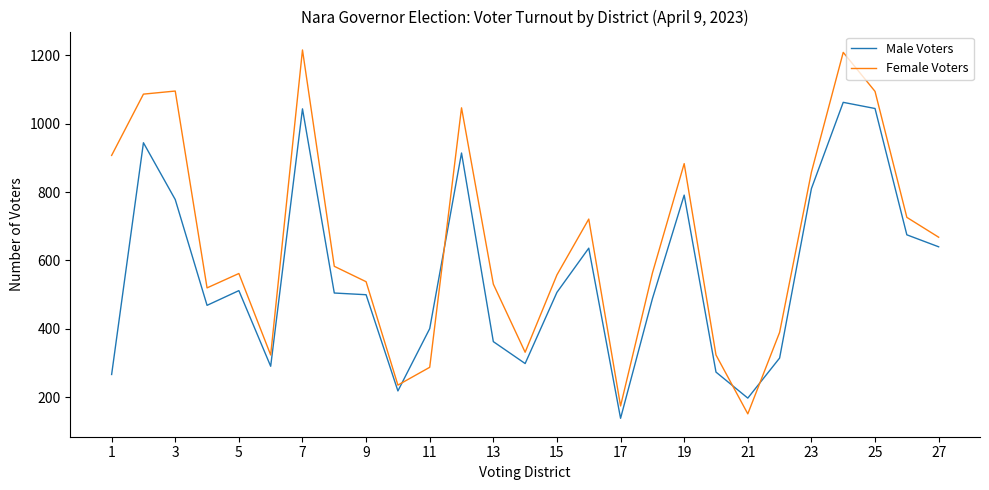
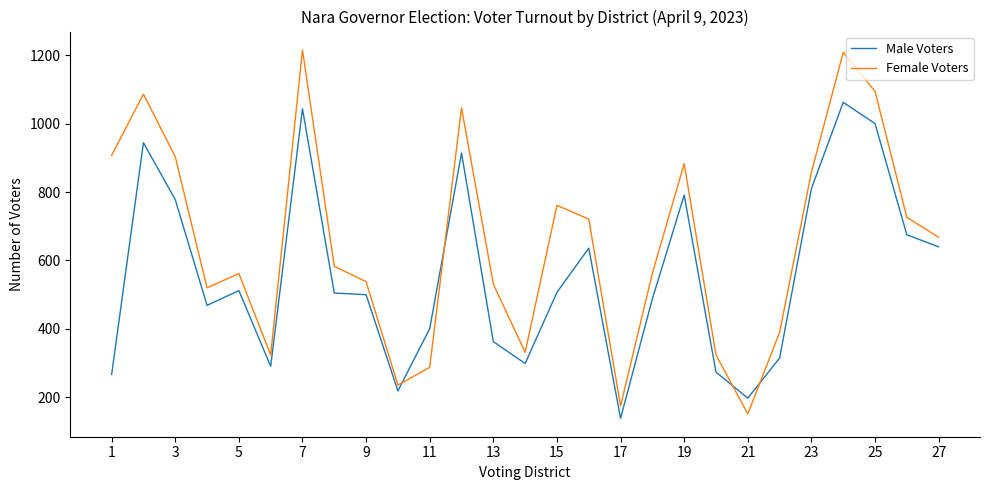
Female Voters, 3: 1100 -> 900
Female Voters, 15: 560 -> 760
Male Voters, 25: 1040 -> 1000
